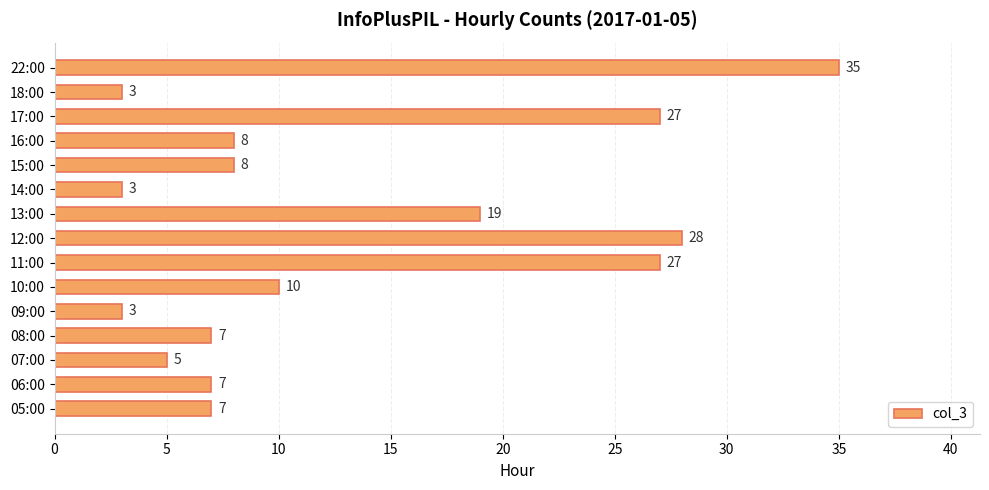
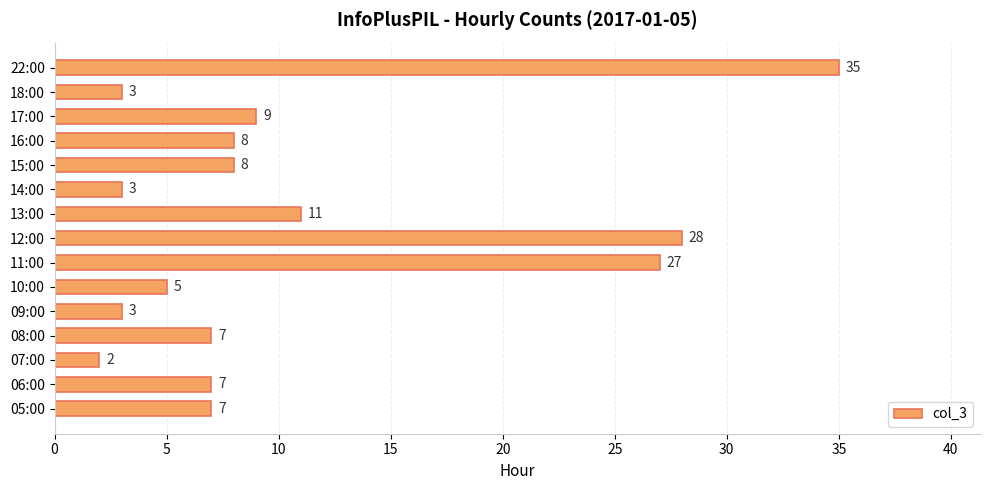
17:00: 27 -> 9
13:00: 19 -> 11
10:00: 10 -> 5
07:00: 5 -> 2
